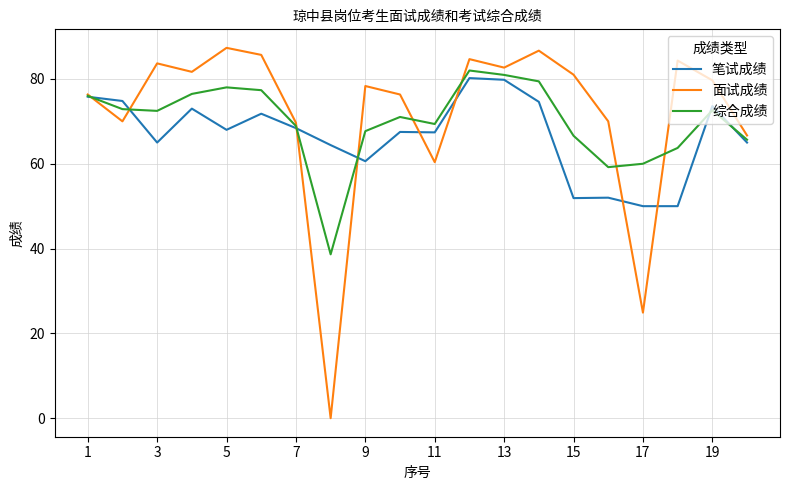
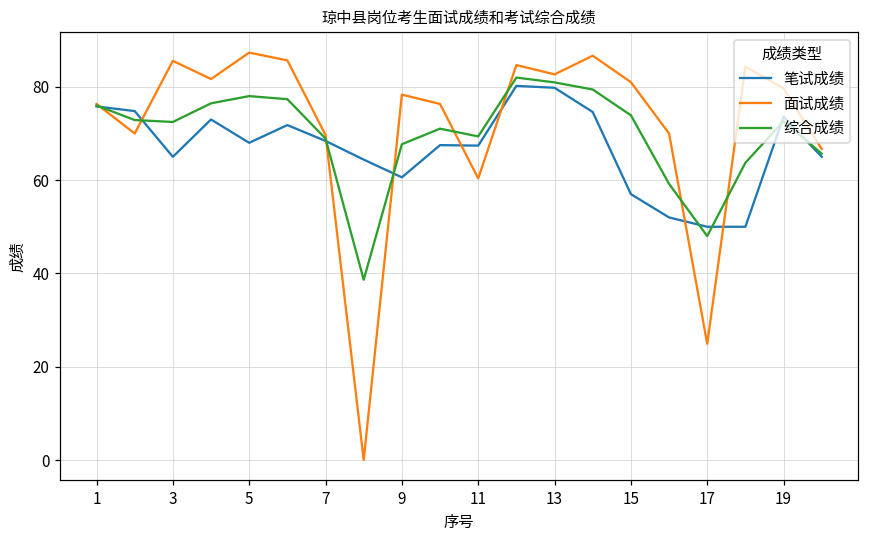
面试成绩, 3: 84 -> 86
笔试成绩, 15: 52 -> 57
综合成绩, 15: 67 -> 74
综合成绩, 17: 60 -> 48
